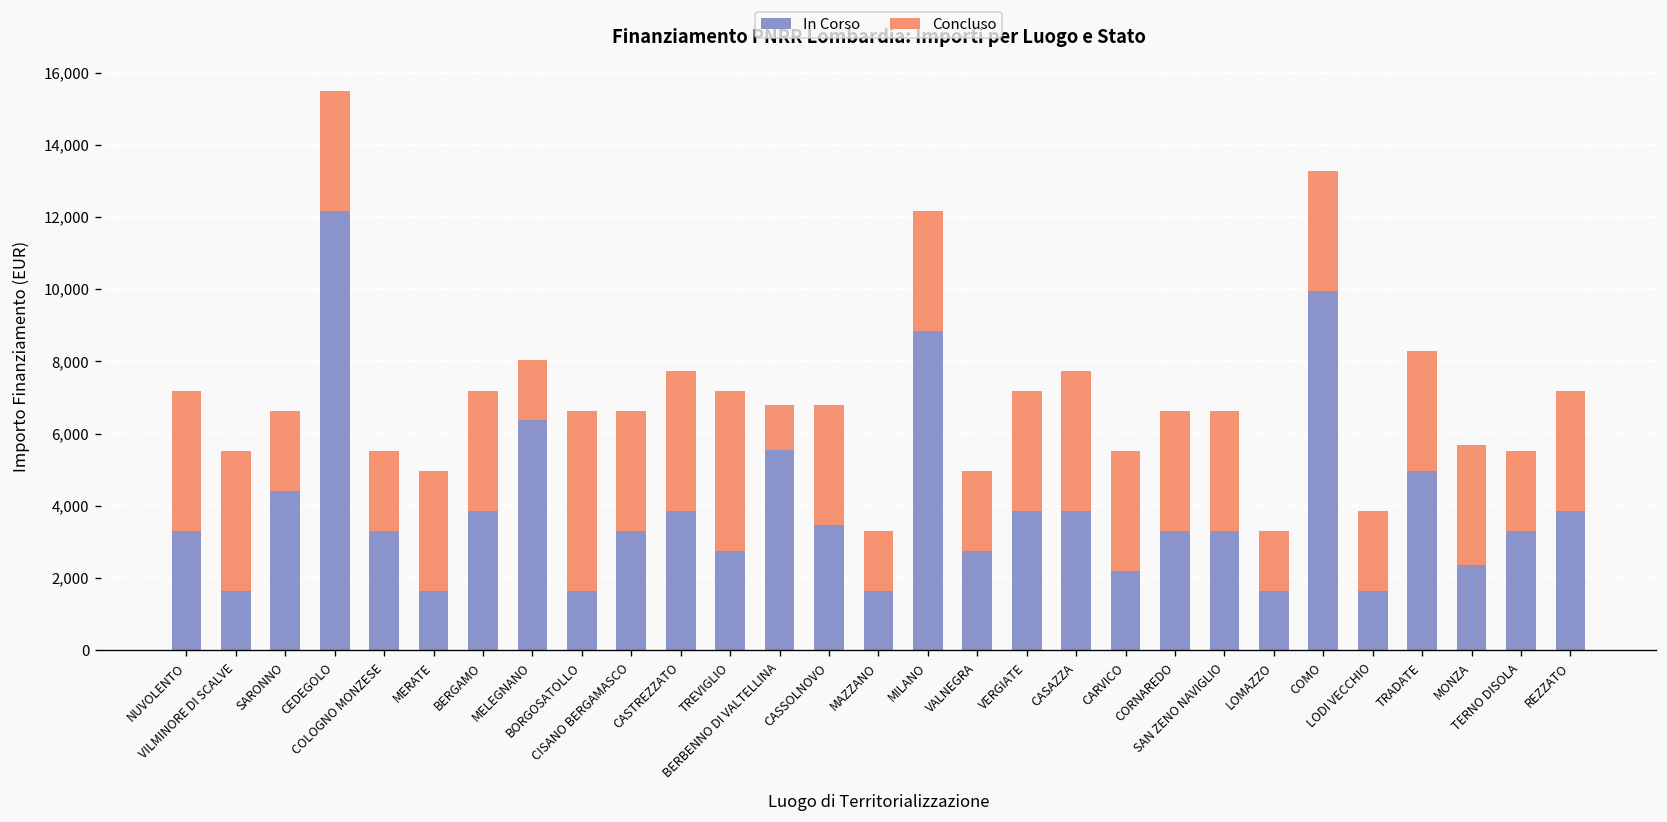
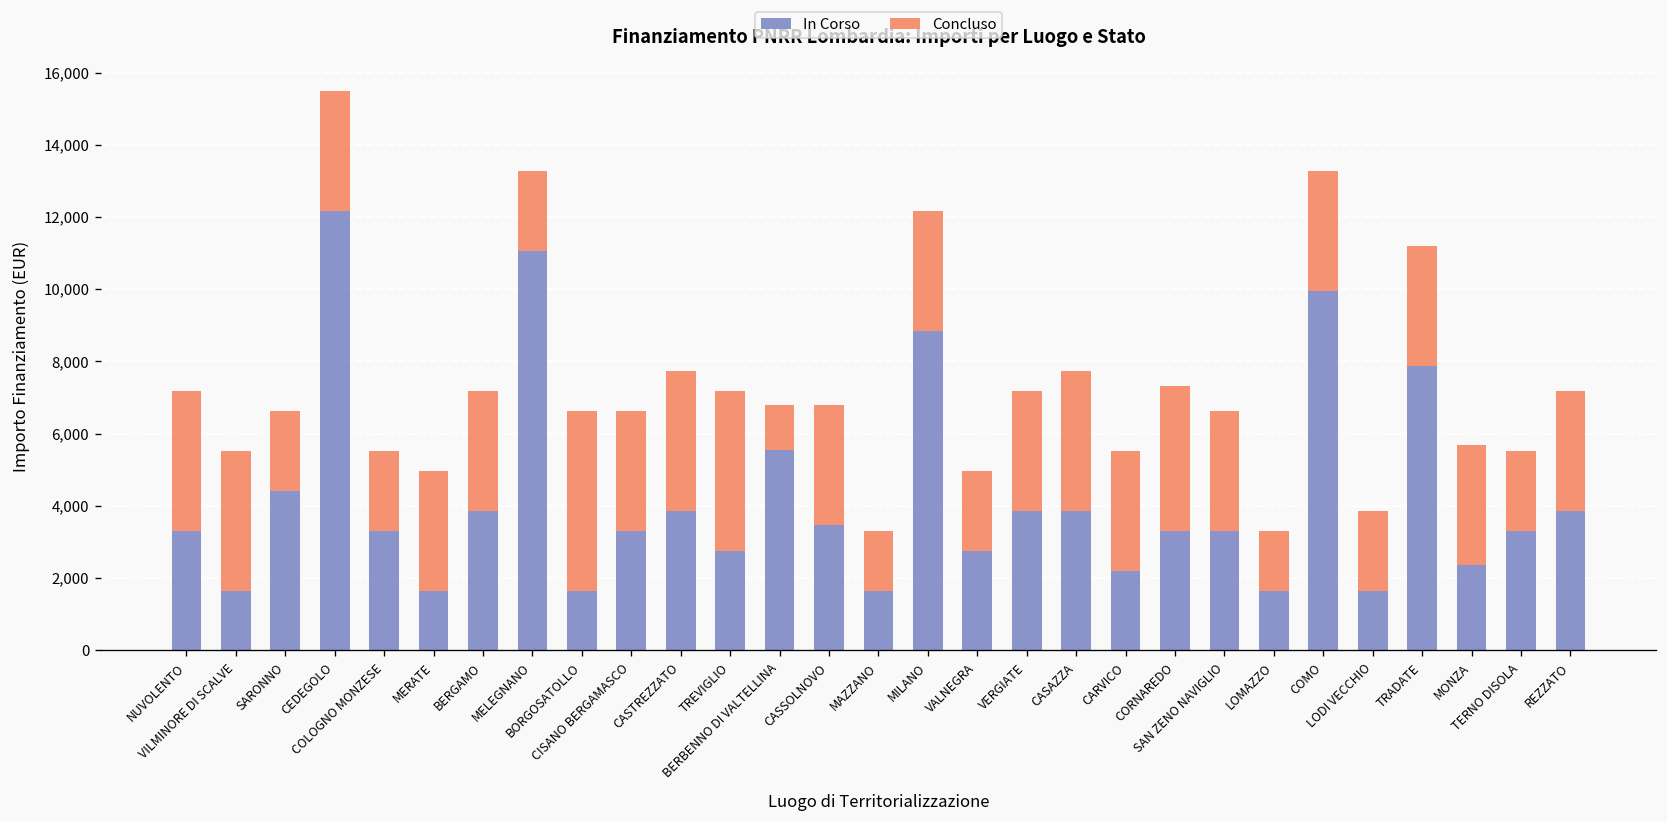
In Corso, MELEGNANO: 6,400 -> 11,100
Concluso, MELEGNANO: 1,700 -> 2,200
Concluso, CORNAREDO: 3,300 -> 4,000
In Corso, TRADATE: 5,000 -> 7,900
